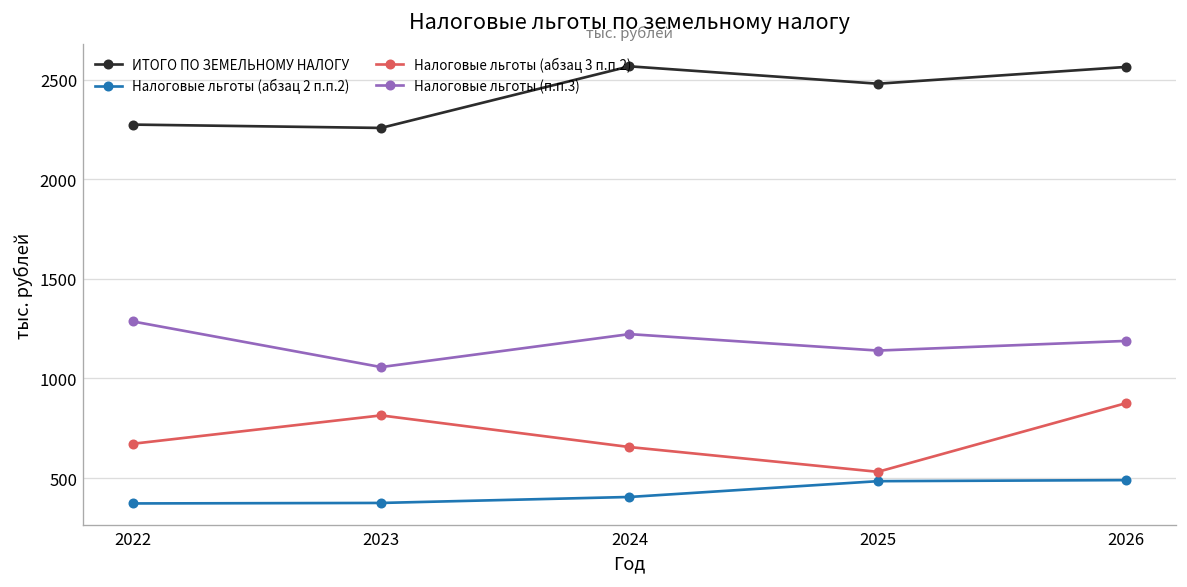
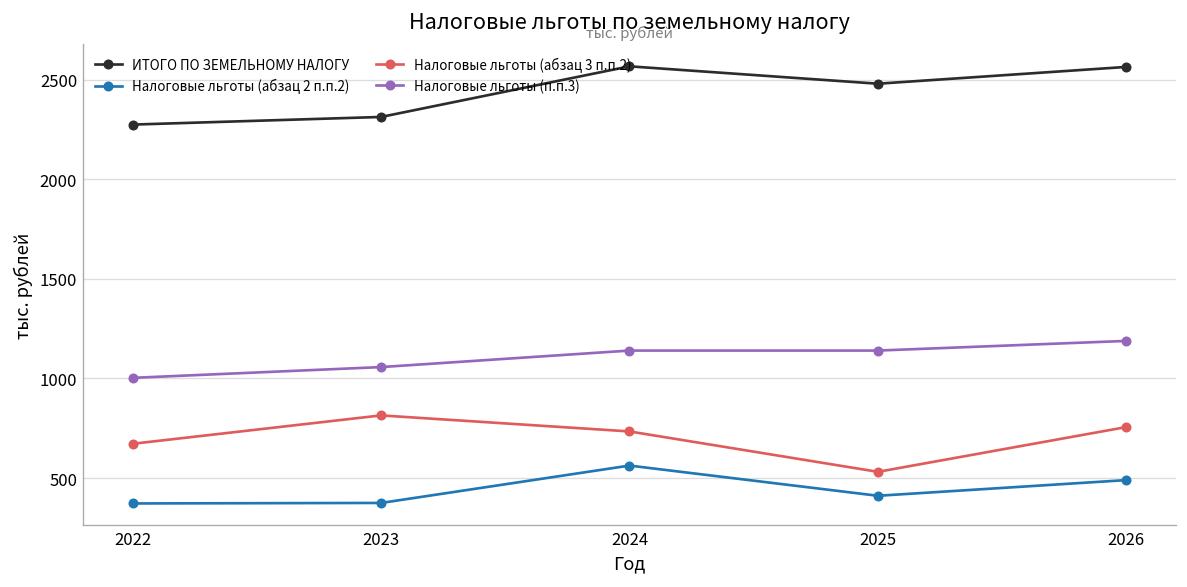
Налоговые льготы (п.п.3), 2022: 1290 -> 1000
ИТОГО ПО ЗЕМЕЛЬНОМУ НАЛОГУ, 2023: 2260 -> 2310
Налоговые льготы (абзац 2 п.п.2), 2024: 410 -> 560
Налоговые льготы (абзац 3 п.п.2), 2024: 660 -> 730
Налоговые льготы (п.п.3), 2024: 1220 -> 1140
Налоговые льготы (абзац 2 п.п.2), 2025: 480 -> 410
Налоговые льготы (абзац 3 п.п.2), 2026: 880 -> 760
